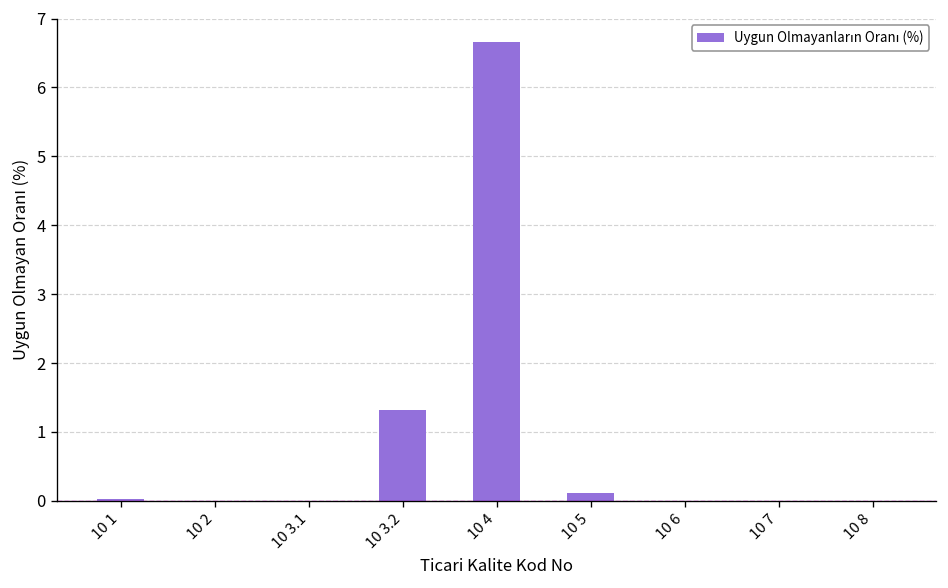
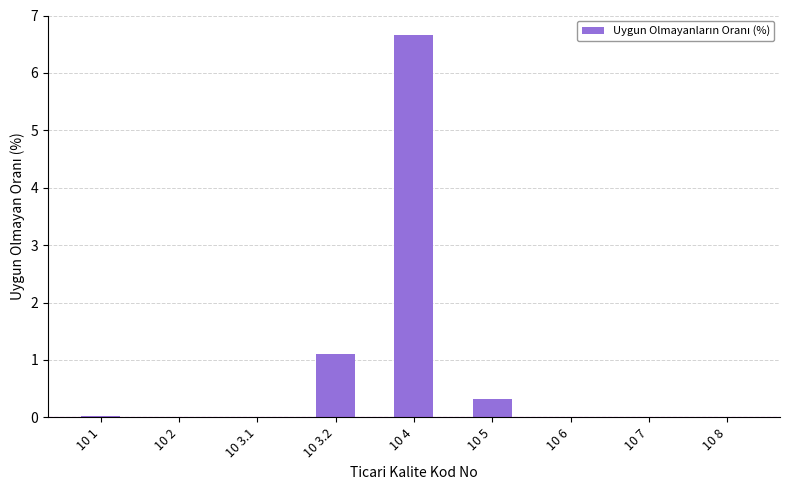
10 3.2: 1.3 -> 1.1
10 5: 0.1 -> 0.3
